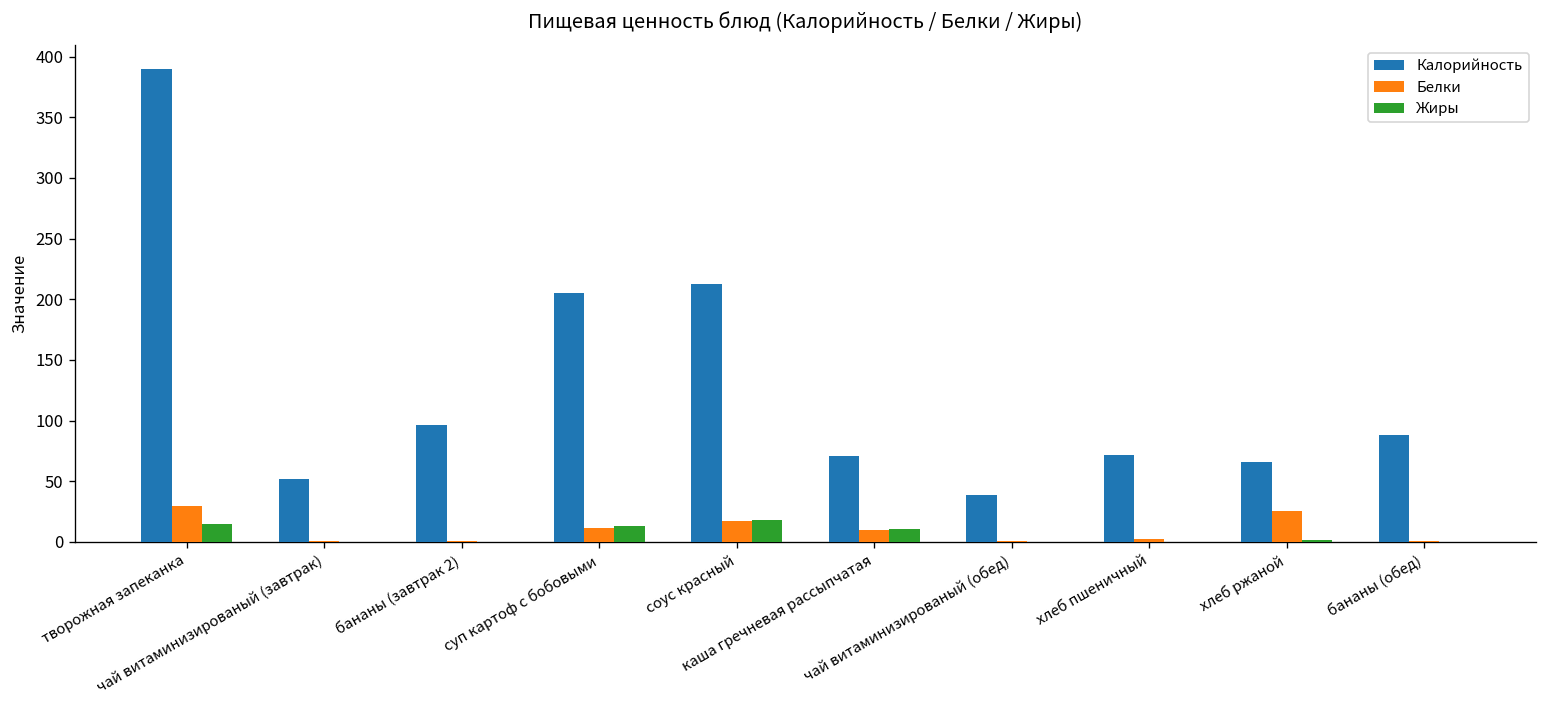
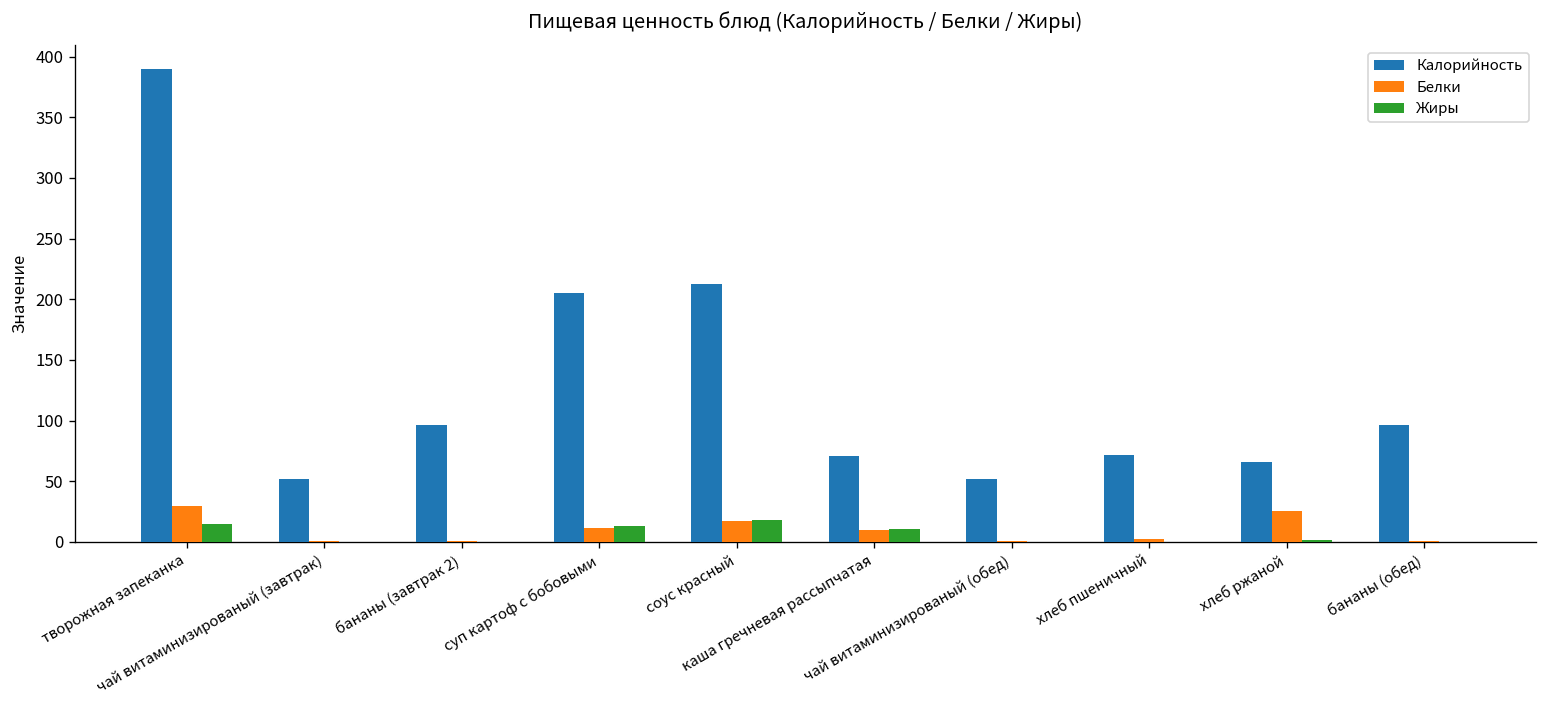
Калорийность, чай витаминизированый (обед): 39 -> 52
Калорийность, бананы (обед): 88 -> 96
